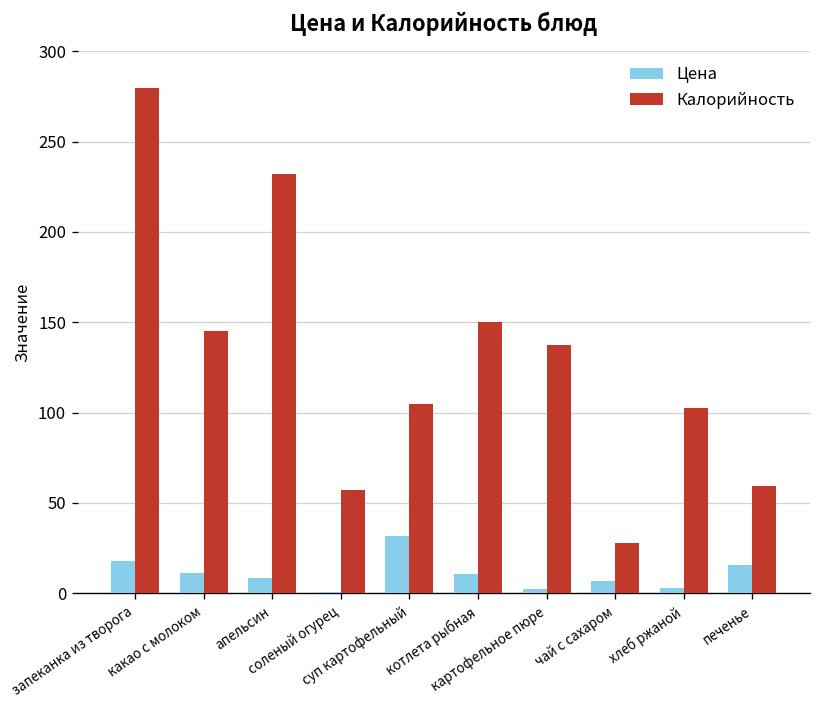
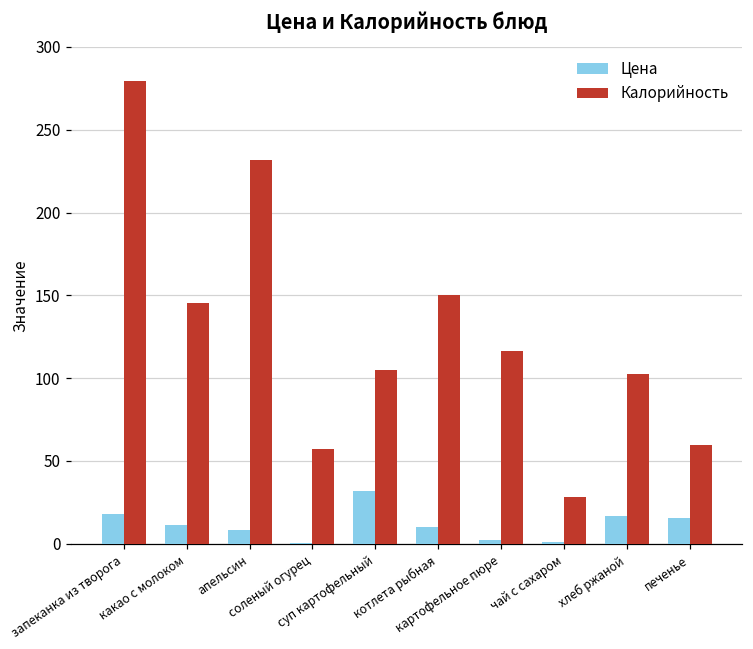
Калорийность, картофельное пюре: 137 -> 117
Цена, чай с сахаром: 7 -> 1
Цена, хлеб ржаной: 3 -> 17
